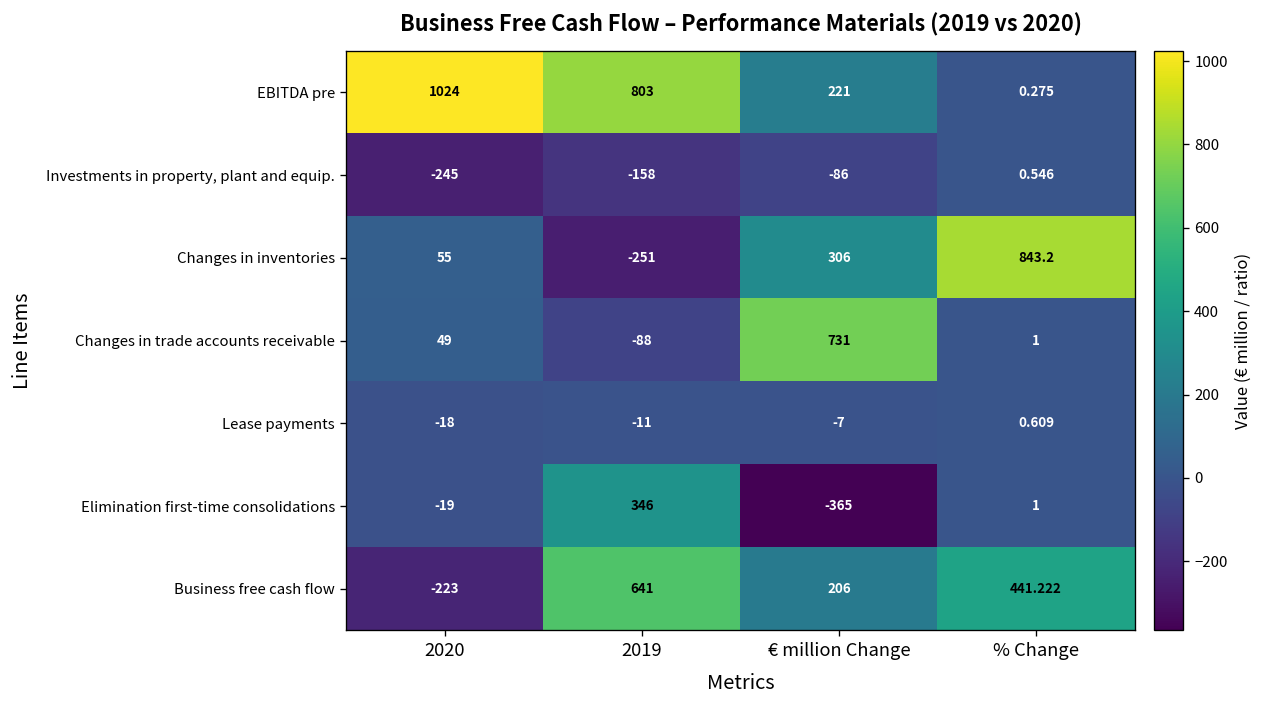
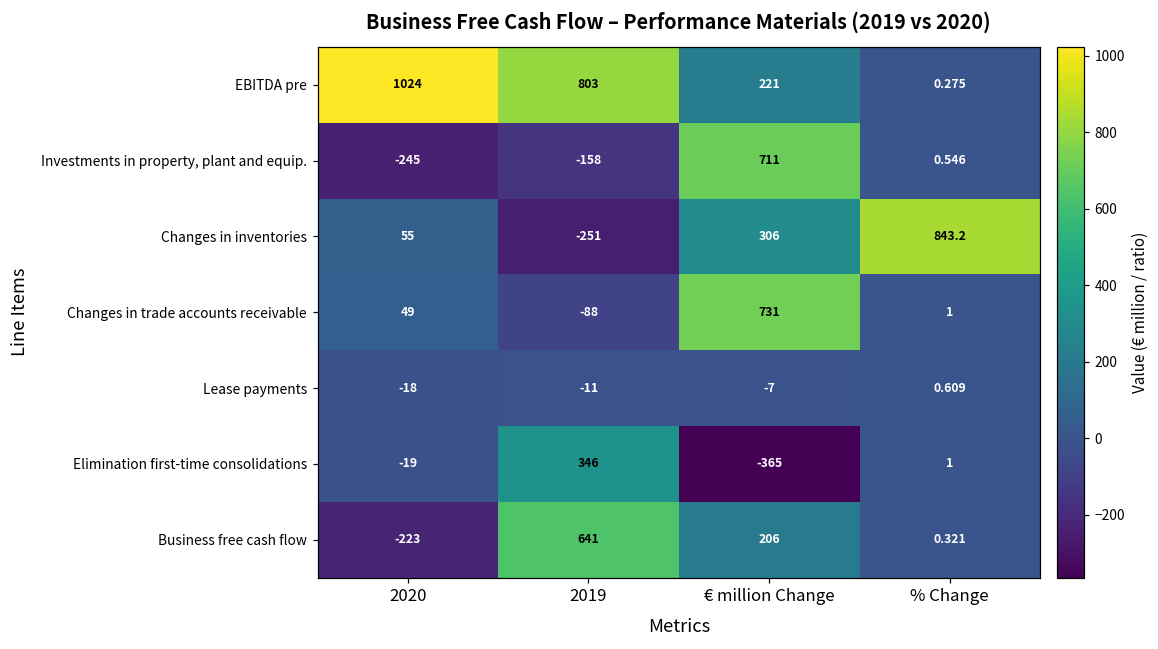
Investments in property, plant and equip., € million Change: -86 -> 711
Business free cash flow, % Change: 441.222 -> 0.321
